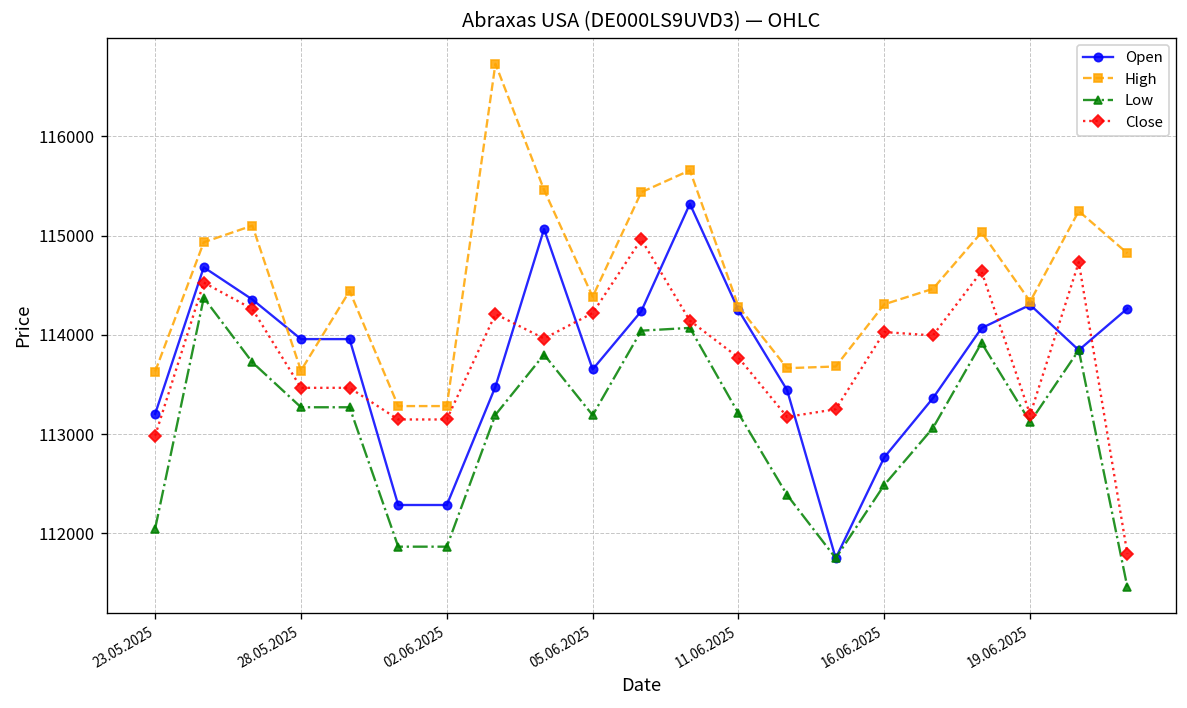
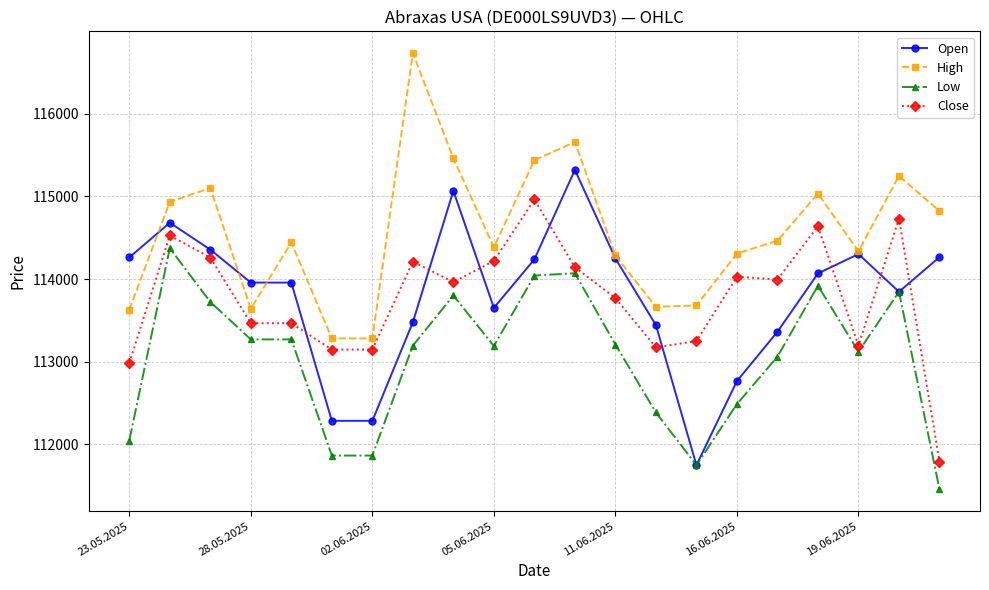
Open, 23.05.2025: 113200 -> 114300
